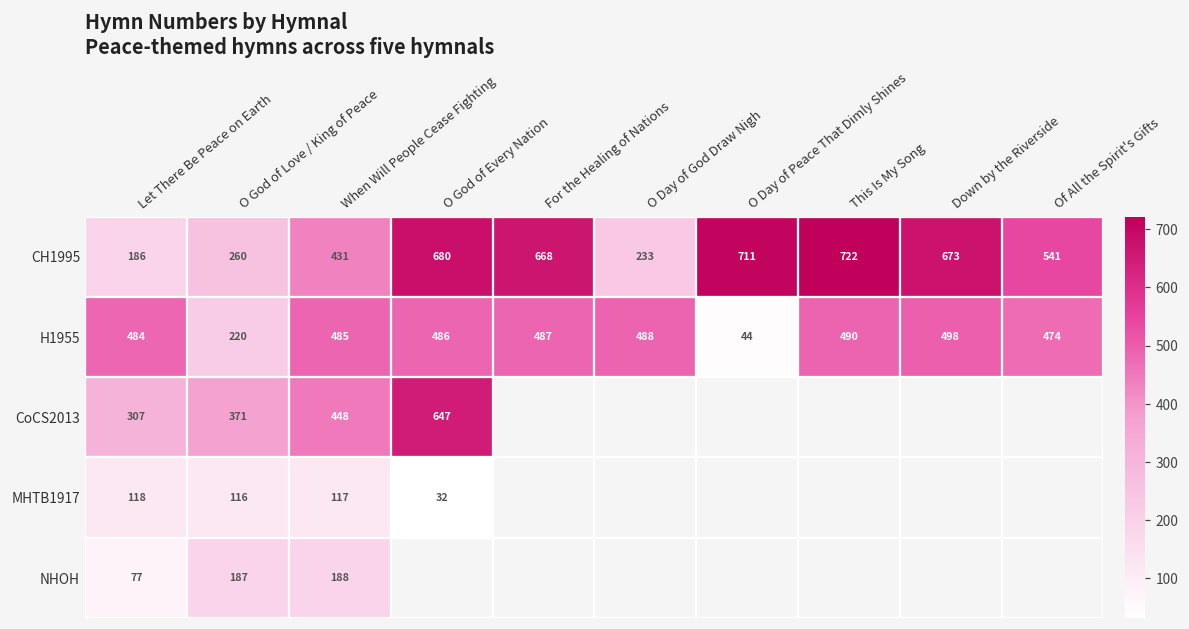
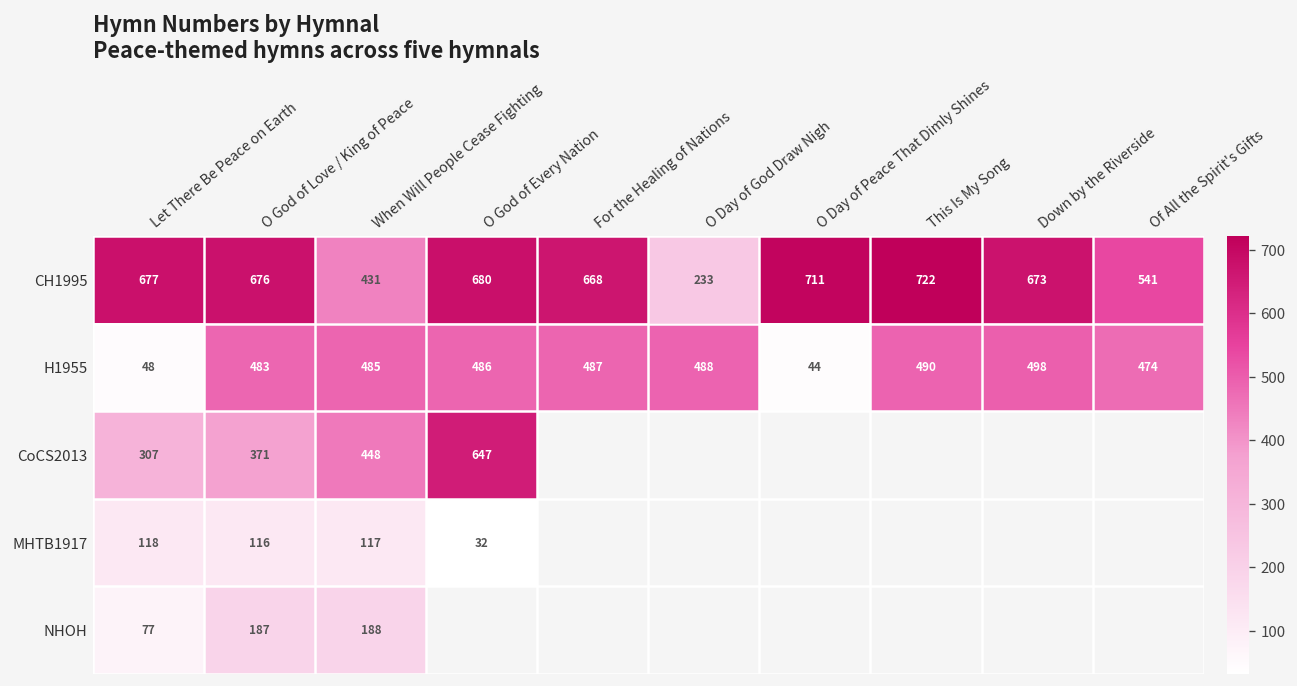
CH1995, Let There Be Peace on Earth: 186 -> 677
CH1995, O God of Love / King of Peace: 260 -> 676
H1955, Let There Be Peace on Earth: 484 -> 48
H1955, O God of Love / King of Peace: 220 -> 483
